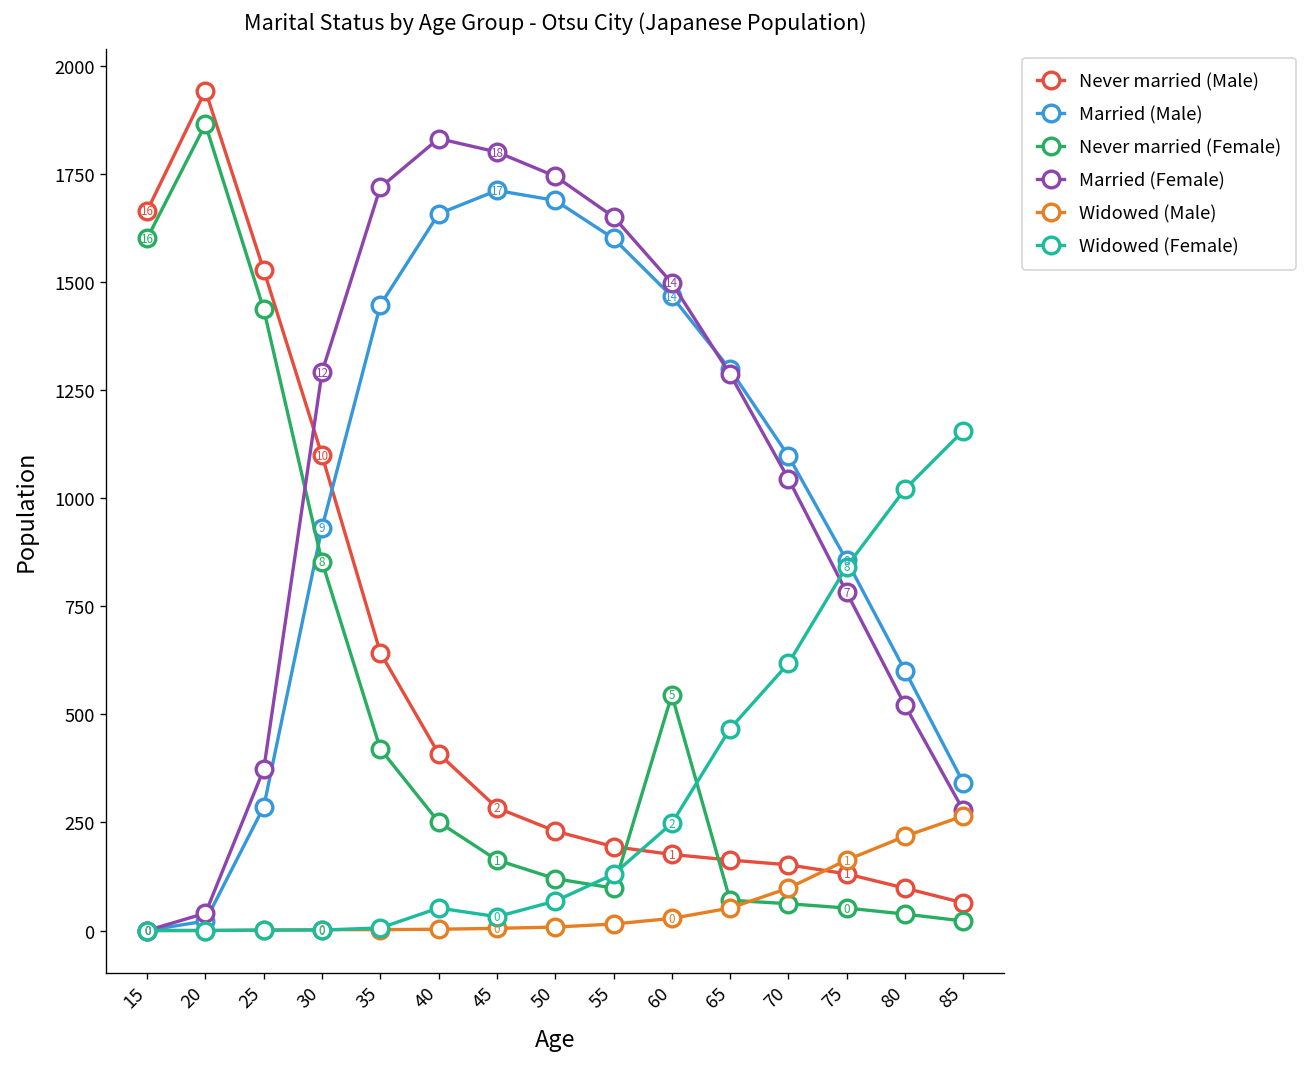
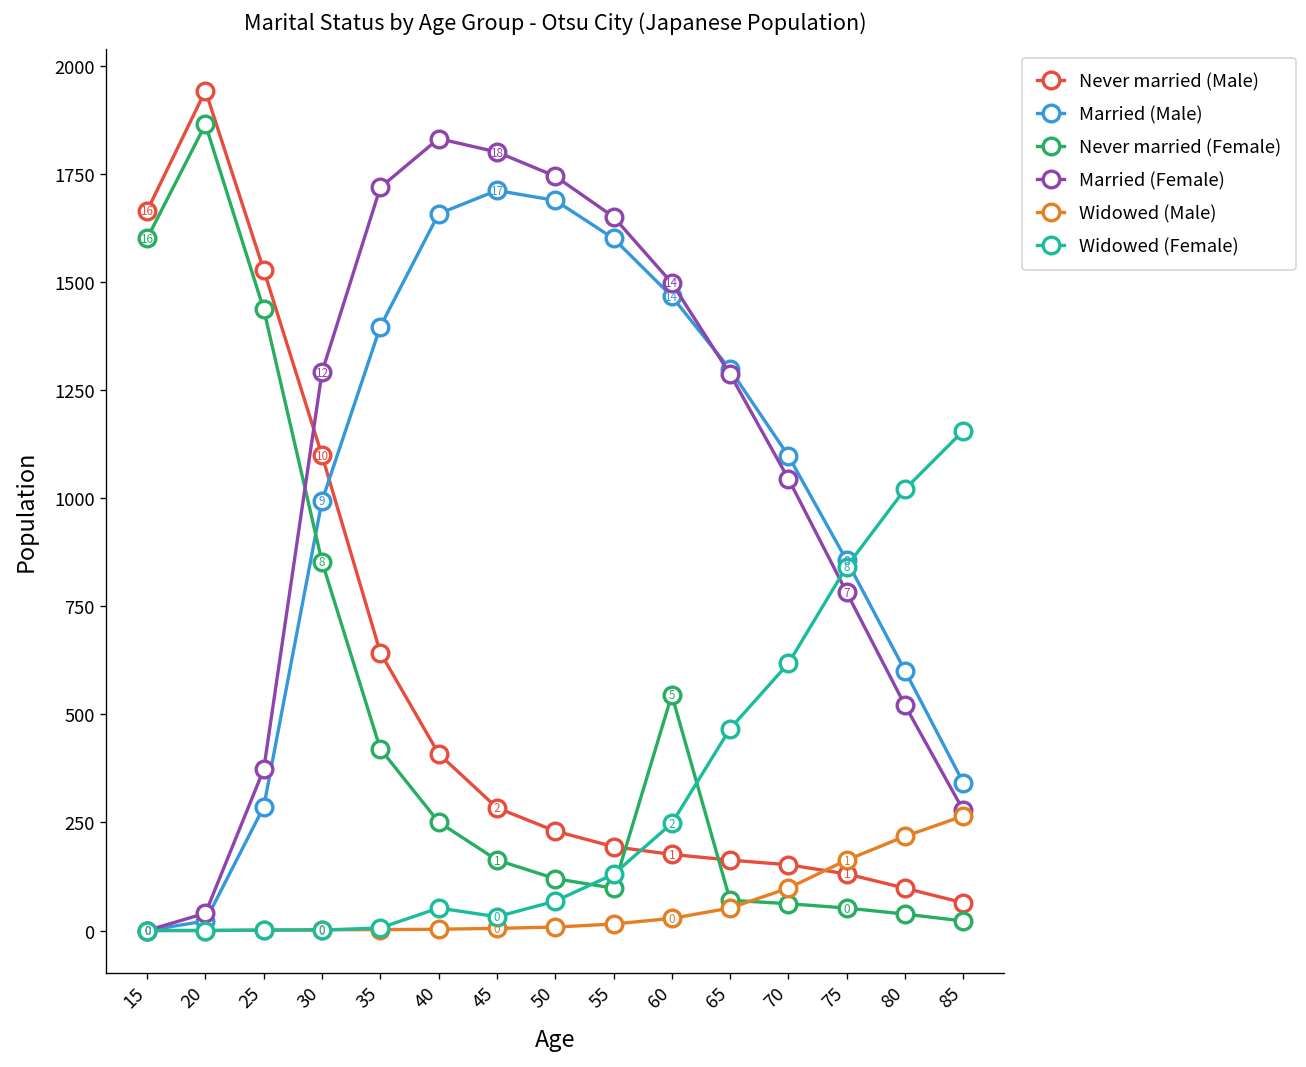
Married (Male), 30: 930 -> 990
Married (Male), 35: 1450 -> 1400
